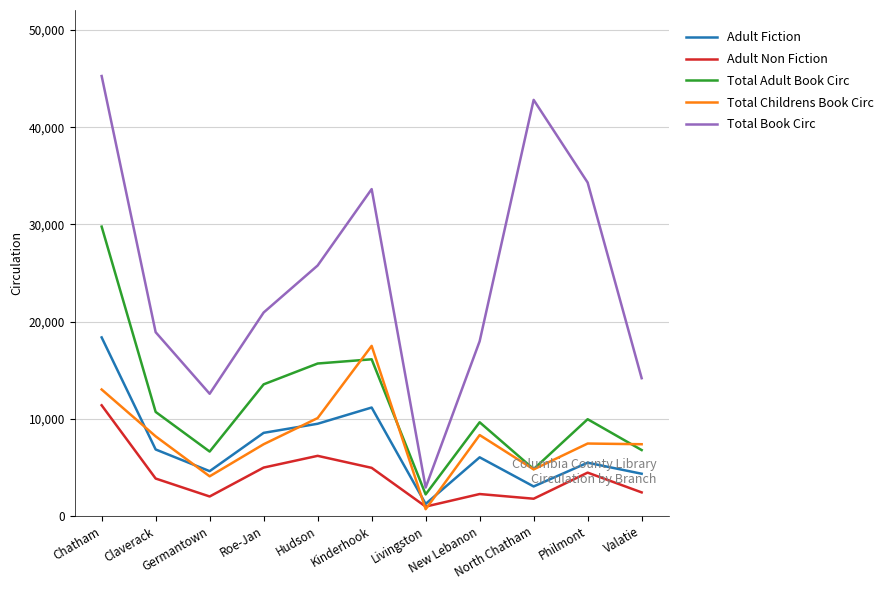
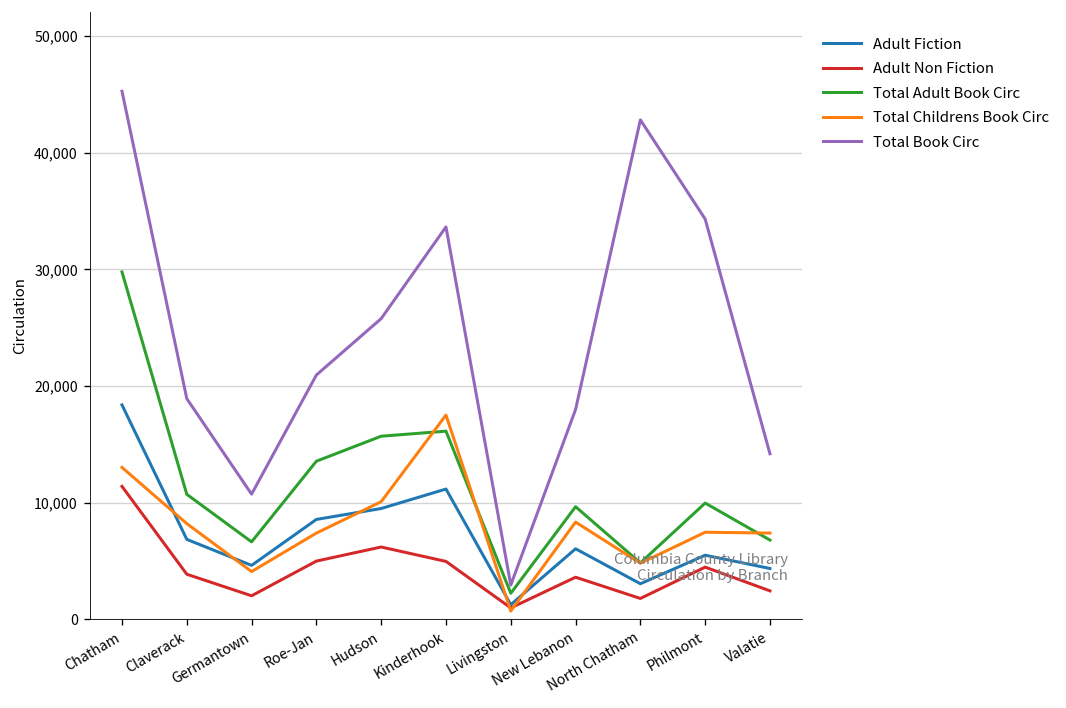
Total Book Circ, Germantown: 13,000 -> 11,000
Adult Non Fiction, New Lebanon: 2,000 -> 4,000
